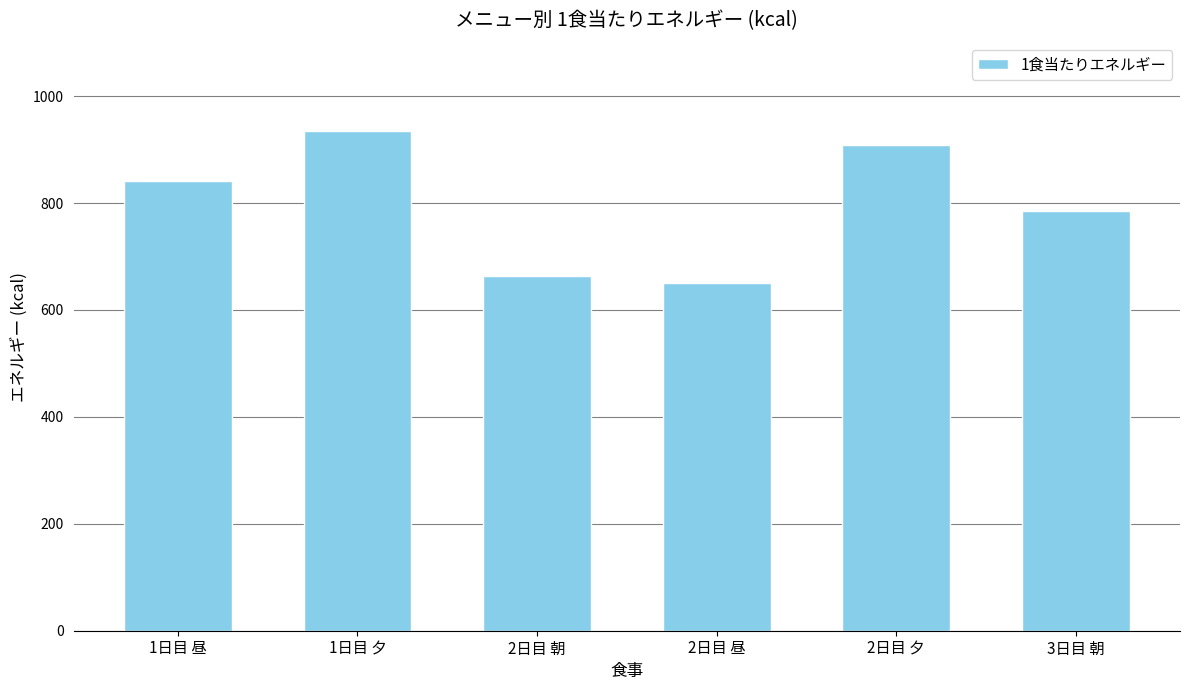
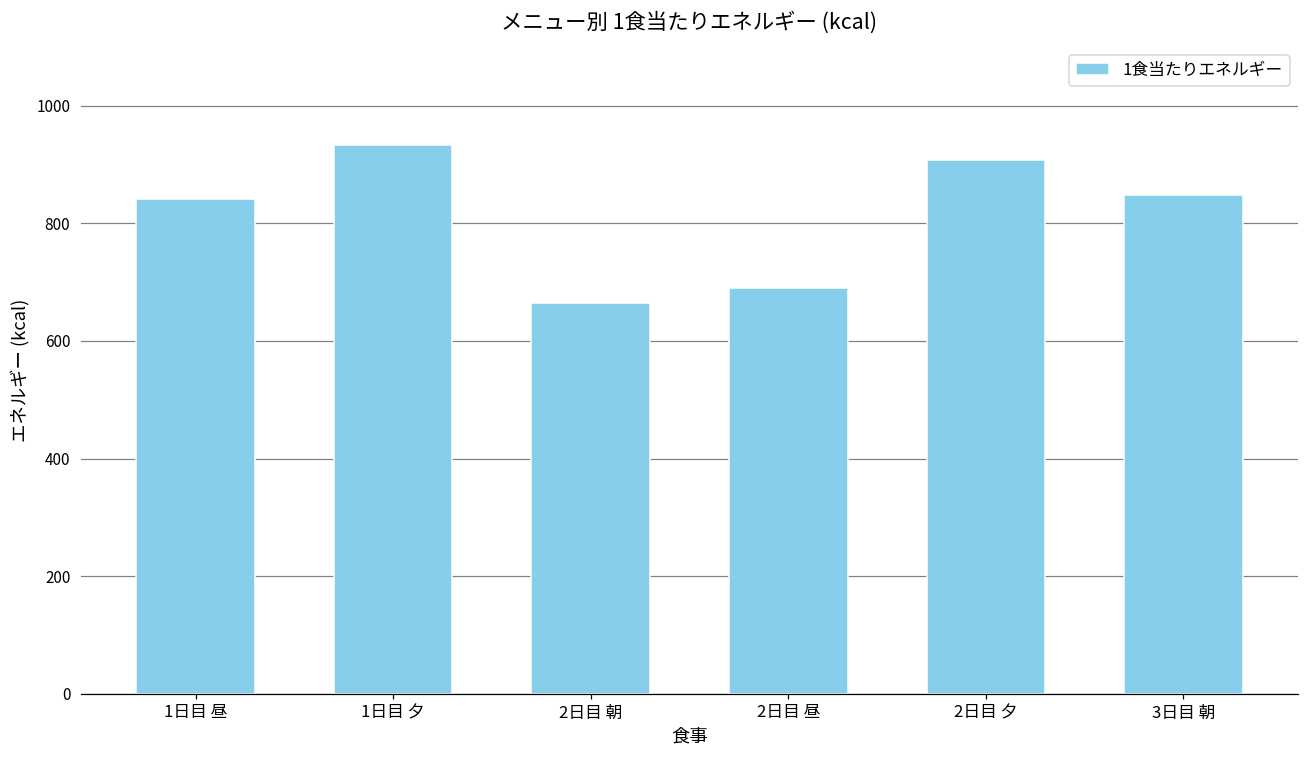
2日目 昼: 650 -> 690
3日目 朝: 790 -> 850
